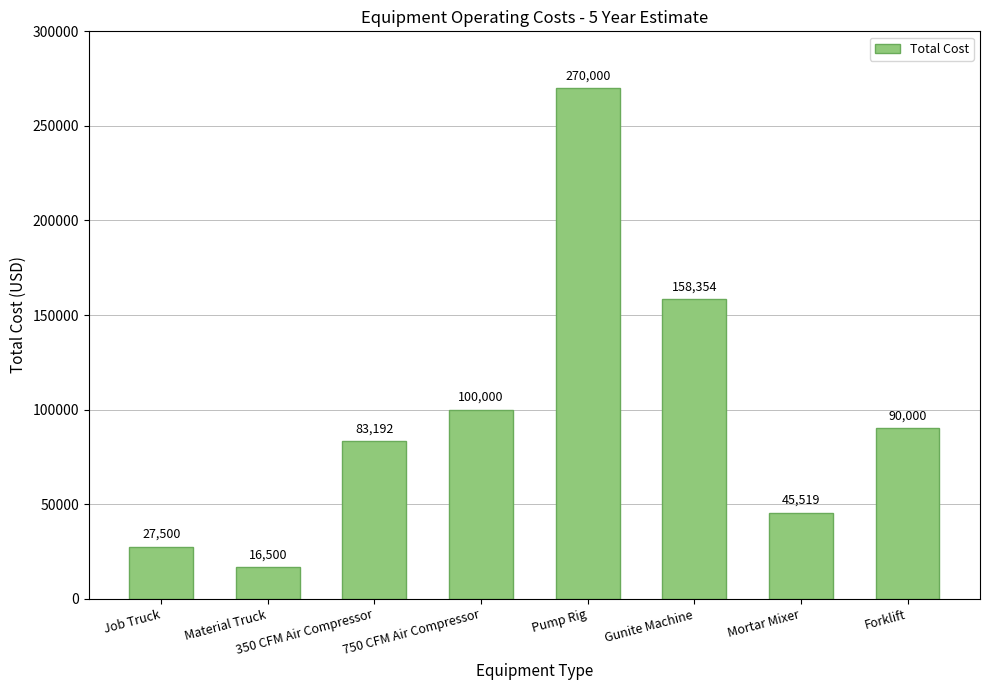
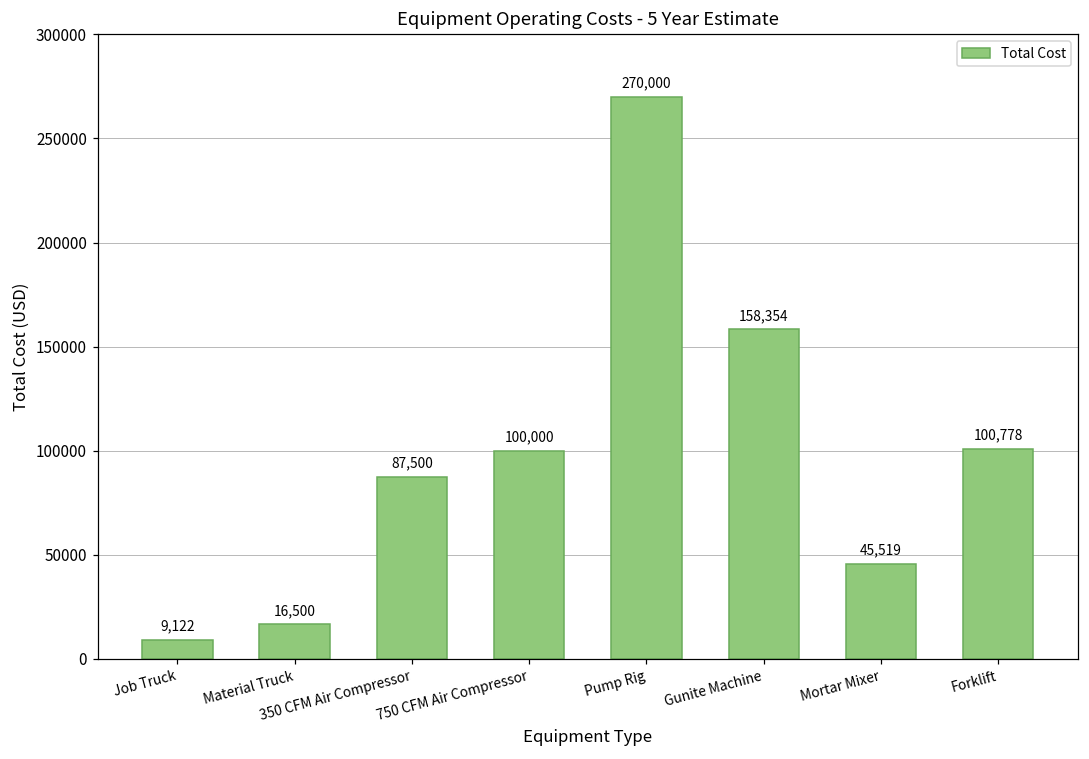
Job Truck: 27,500 -> 9,122
350 CFM Air Compressor: 83,192 -> 87,500
Forklift: 90,000 -> 100,778
